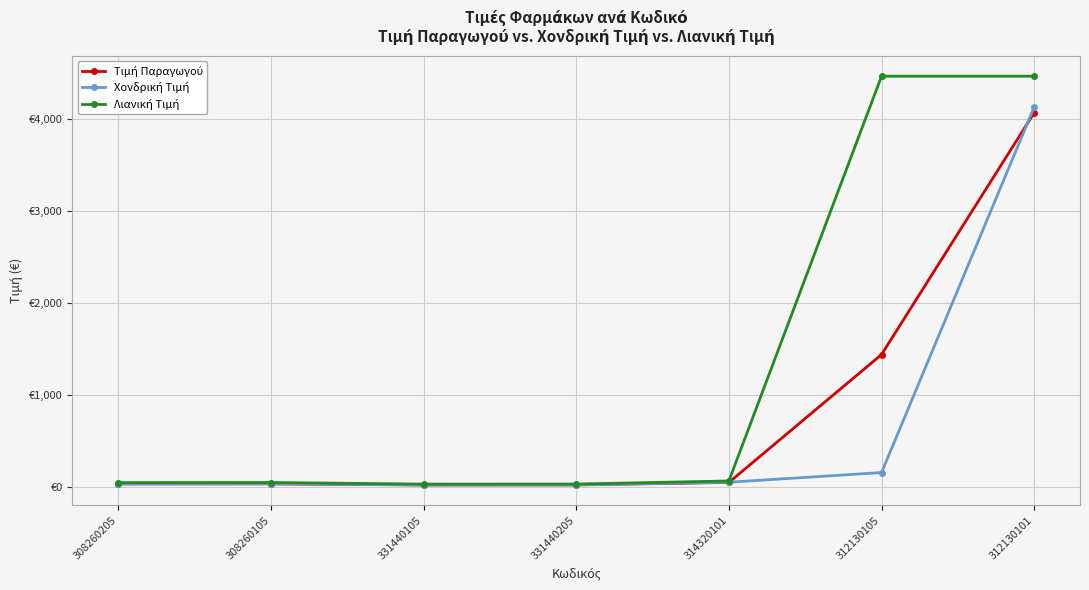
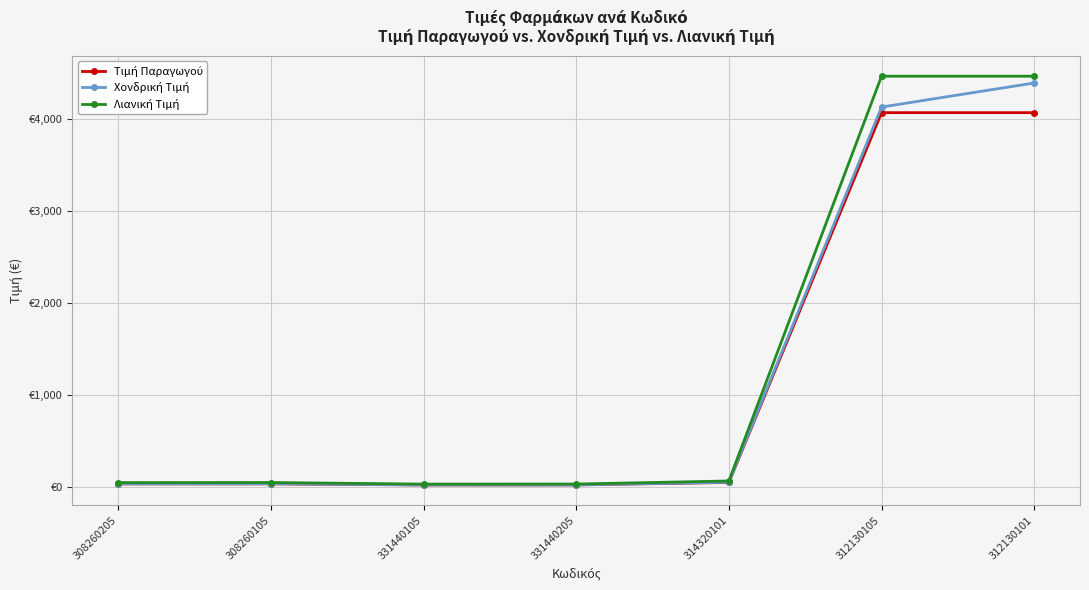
Τιμή Παραγωγού, 312130105: €1,400 -> €4,100
Χονδρική Τιμή, 312130105: €200 -> €4,100
Χονδρική Τιμή, 312130101: €4,100 -> €4,400
